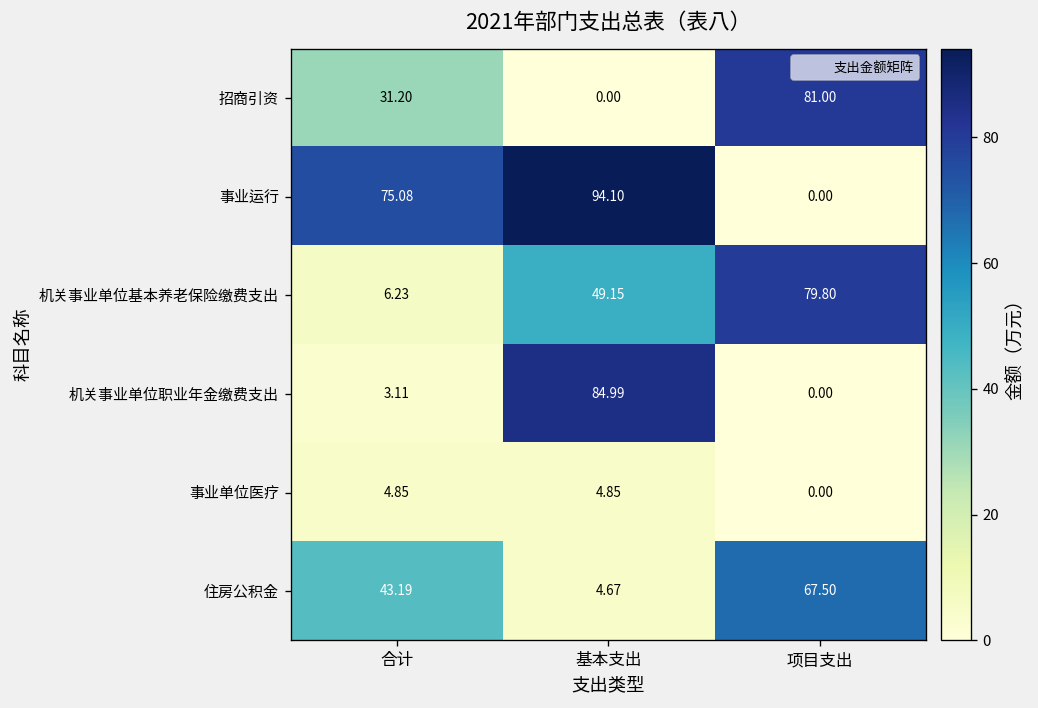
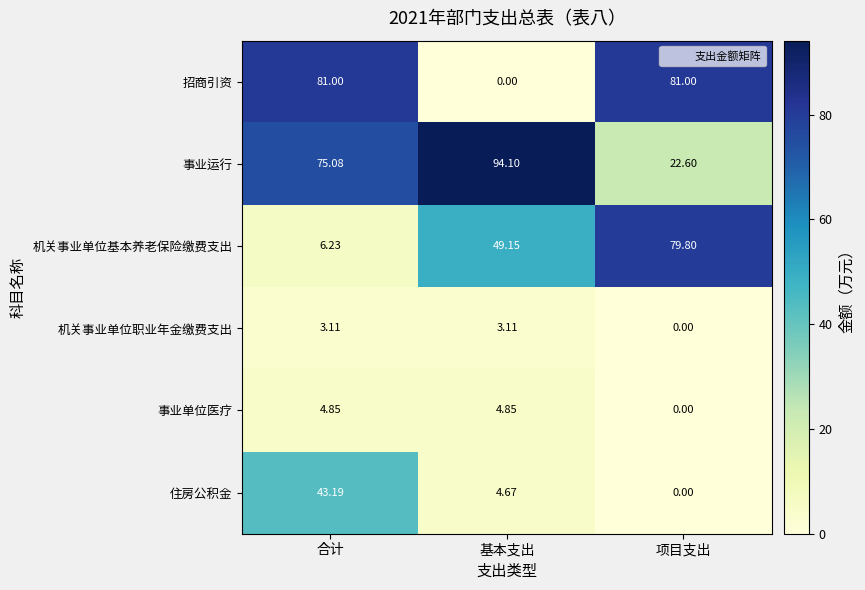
招商引资, 合计: 31.20 -> 81.00
事业运行, 项目支出: 0.00 -> 22.60
机关事业单位职业年金缴费支出, 基本支出: 84.99 -> 3.11
住房公积金, 项目支出: 67.50 -> 0.00
